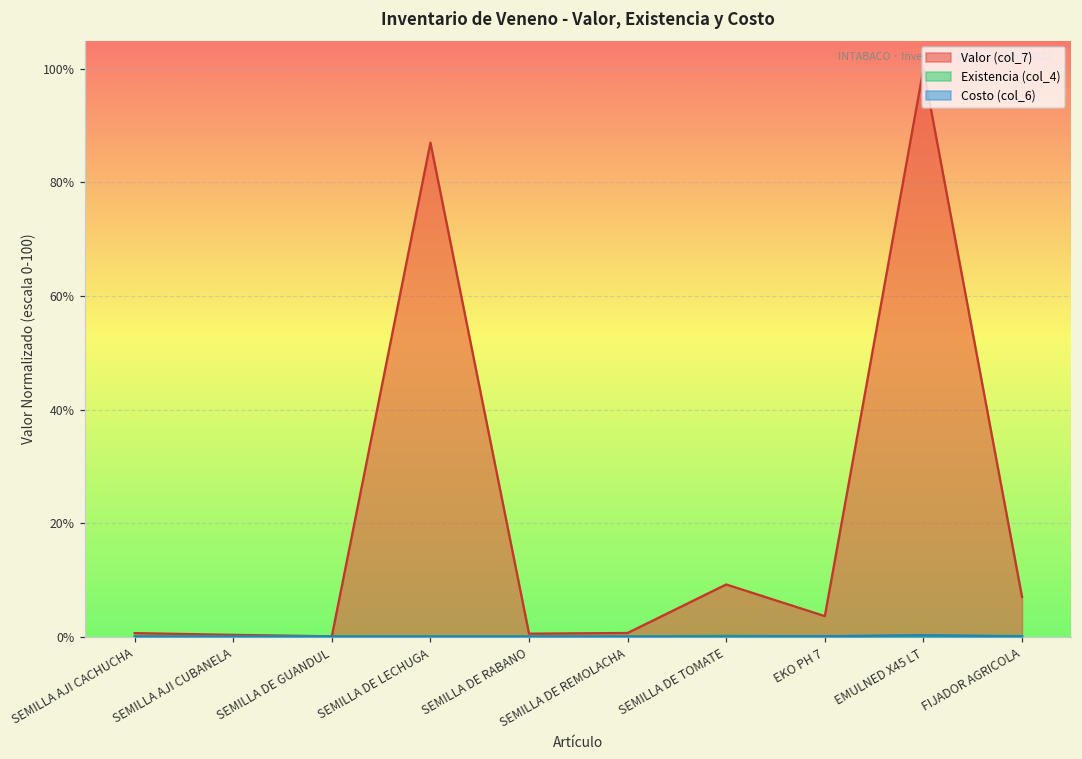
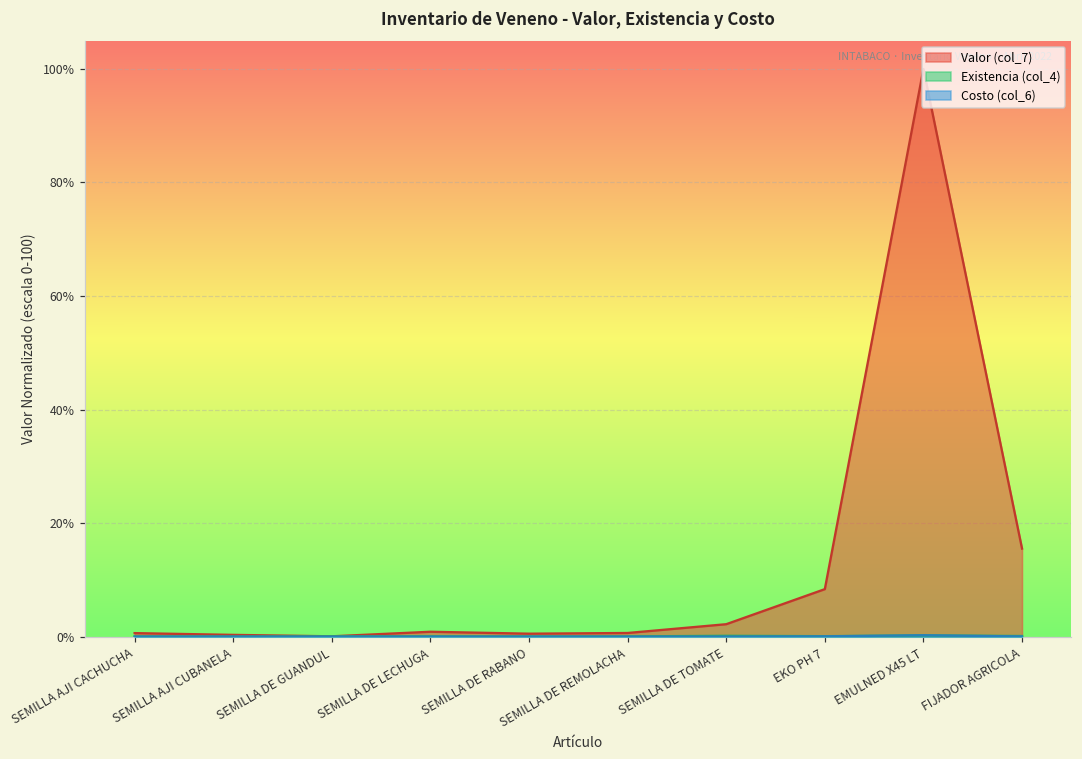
Valor (col_7), SEMILLA DE LECHUGA: 87% -> 1%
Valor (col_7), SEMILLA DE TOMATE: 9% -> 2%
Valor (col_7), EKO PH 7: 4% -> 8%
Valor (col_7), FIJADOR AGRICOLA: 7% -> 16%
